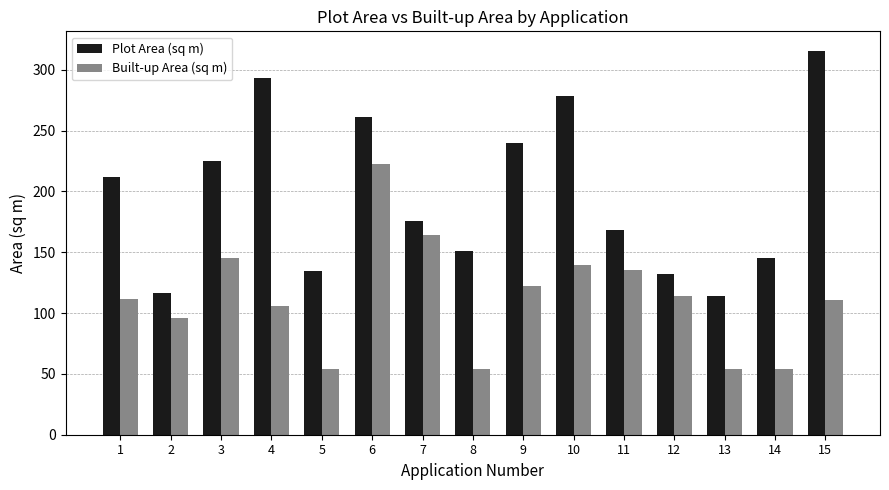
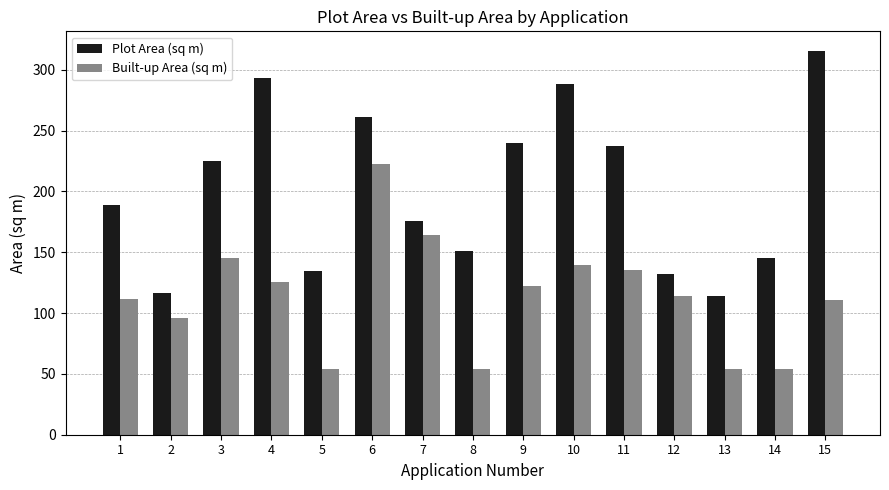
Plot Area (sq m), 1: 212 -> 189
Built-up Area (sq m), 4: 106 -> 126
Plot Area (sq m), 10: 278 -> 288
Plot Area (sq m), 11: 168 -> 238
